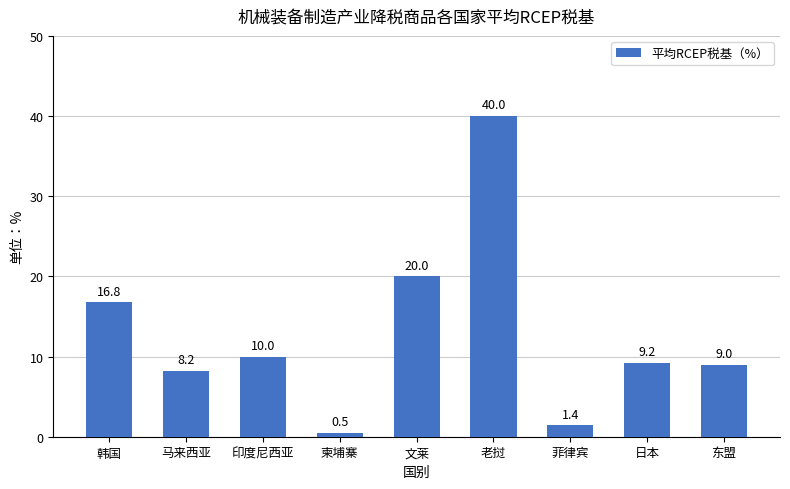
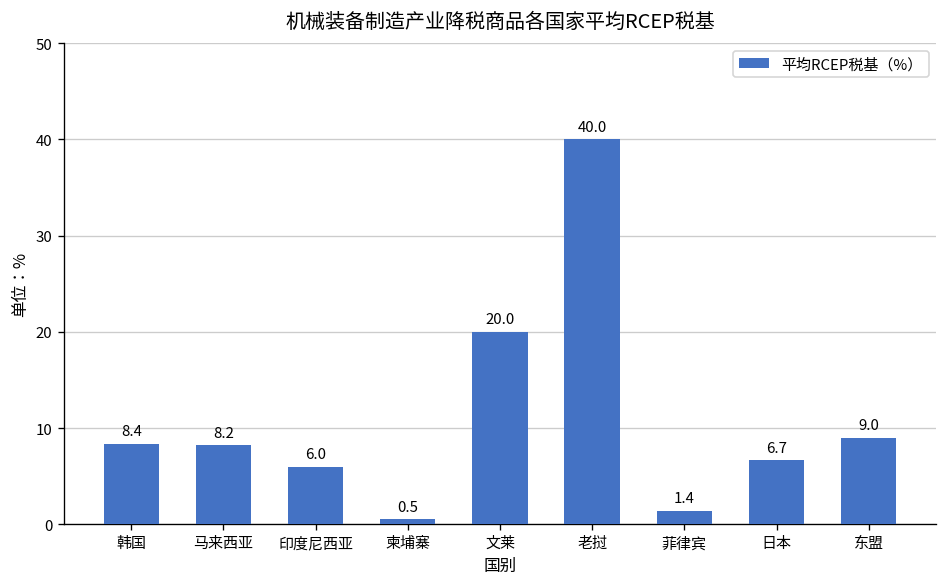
韩国: 16.8 -> 8.4
印度尼西亚: 10.0 -> 6.0
日本: 9.2 -> 6.7
